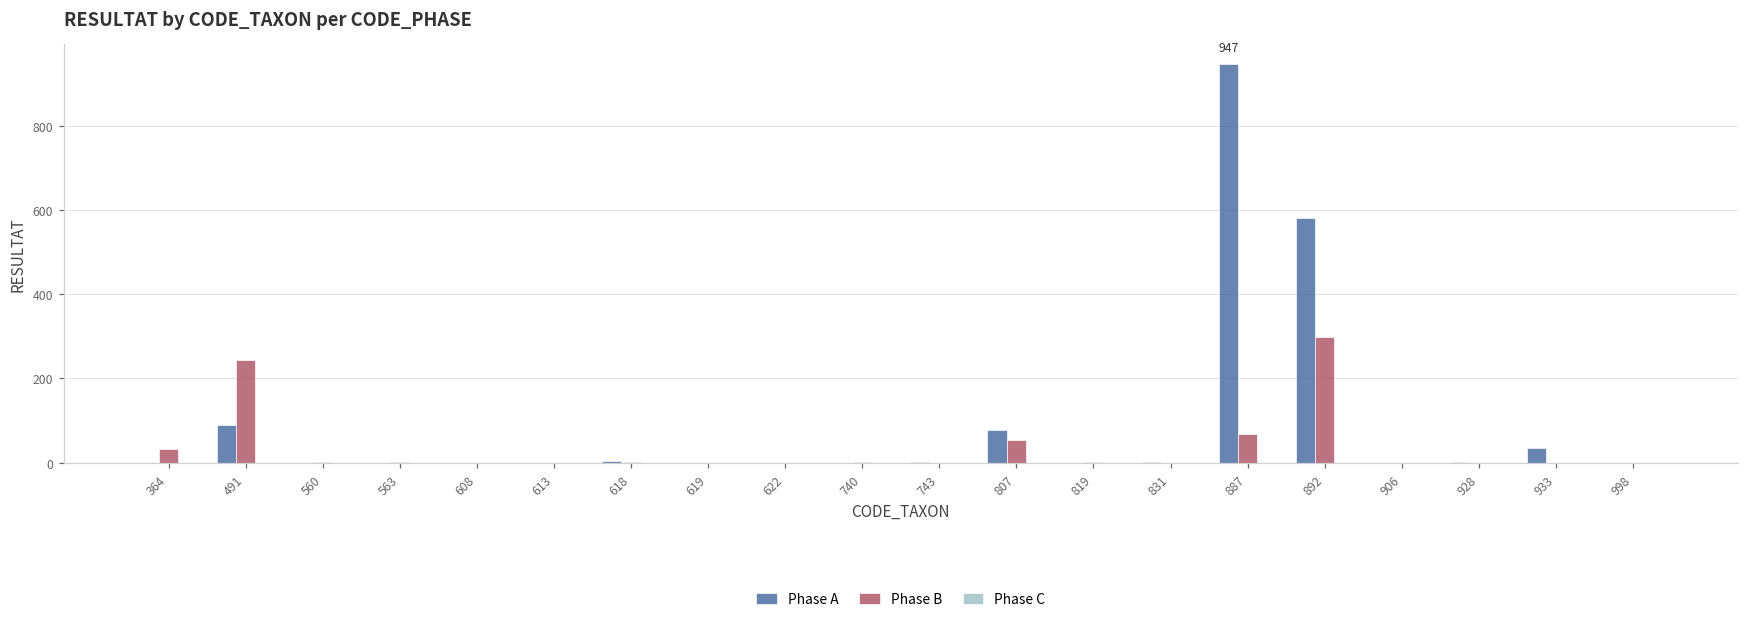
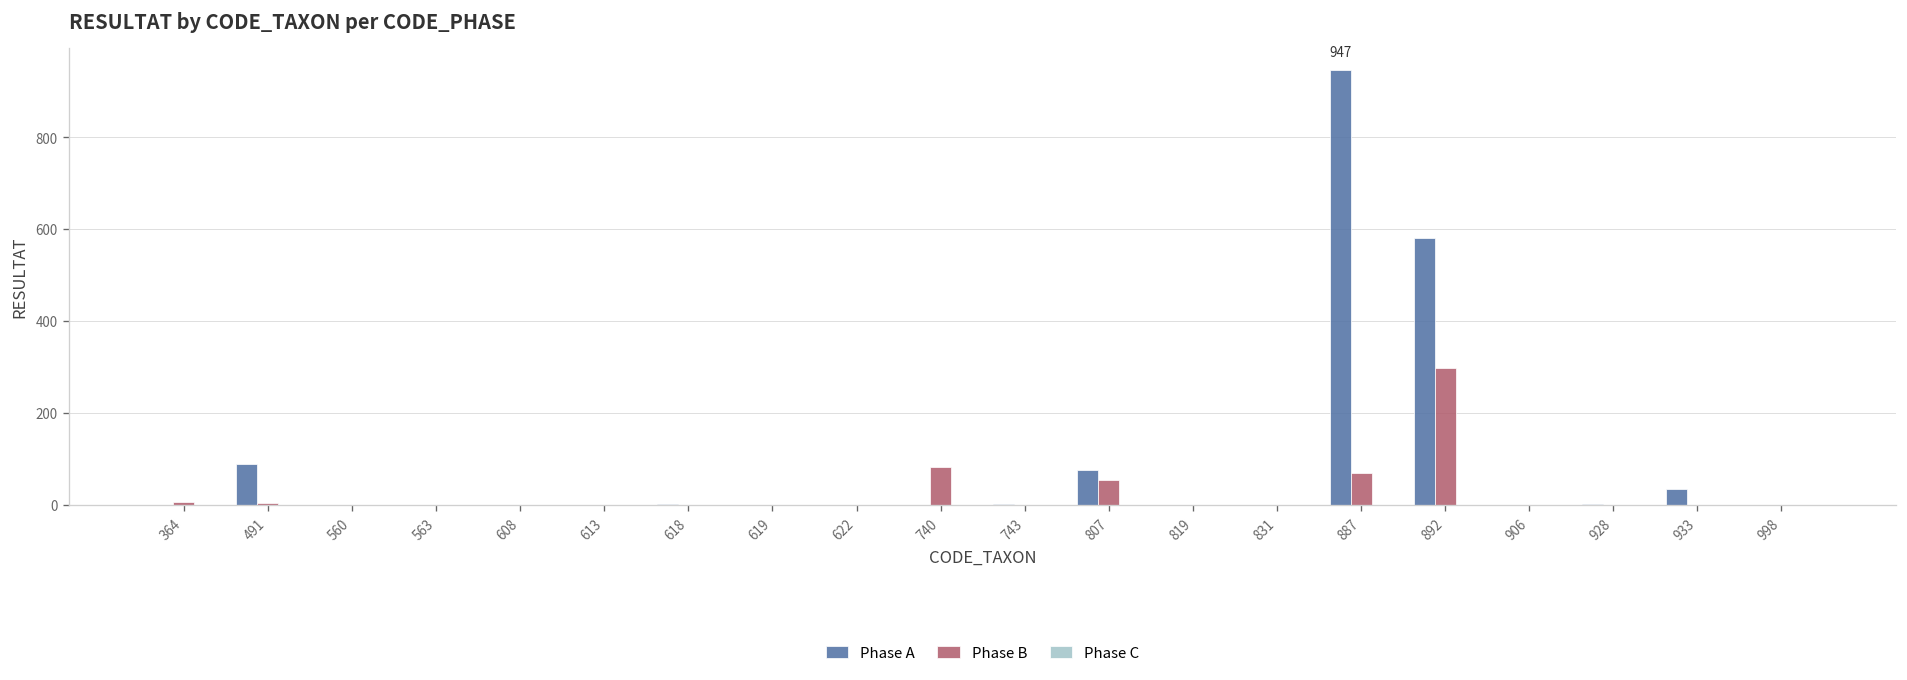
Phase B, 364: 30 -> 10
Phase B, 491: 240 -> 10
Phase B, 740: 0 -> 80
